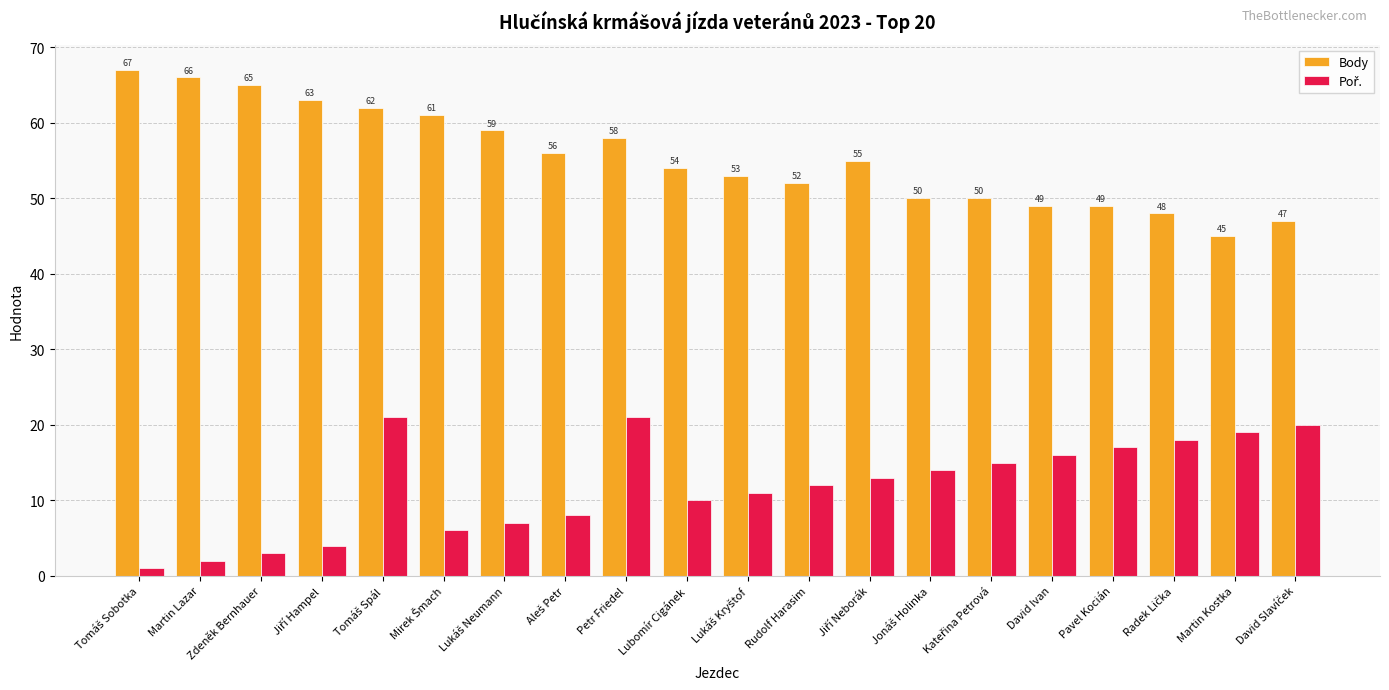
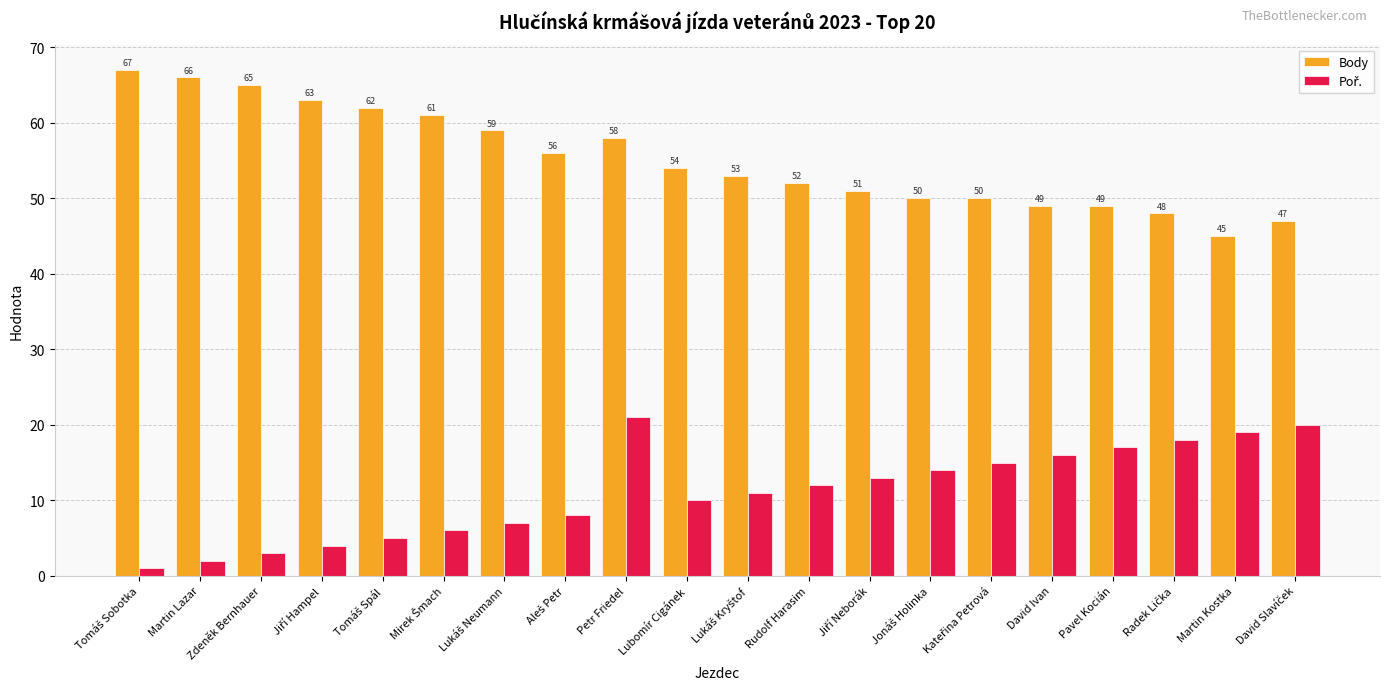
Poř., Tomáš Spál: 21 -> 5
Body, Jiří Neborák: 55 -> 51
